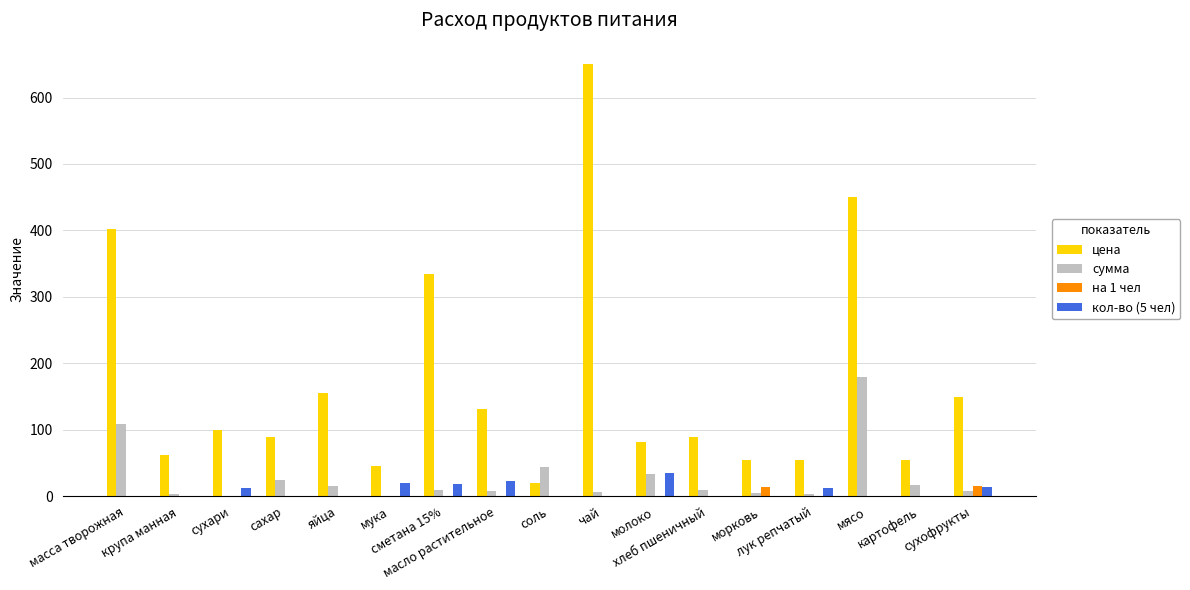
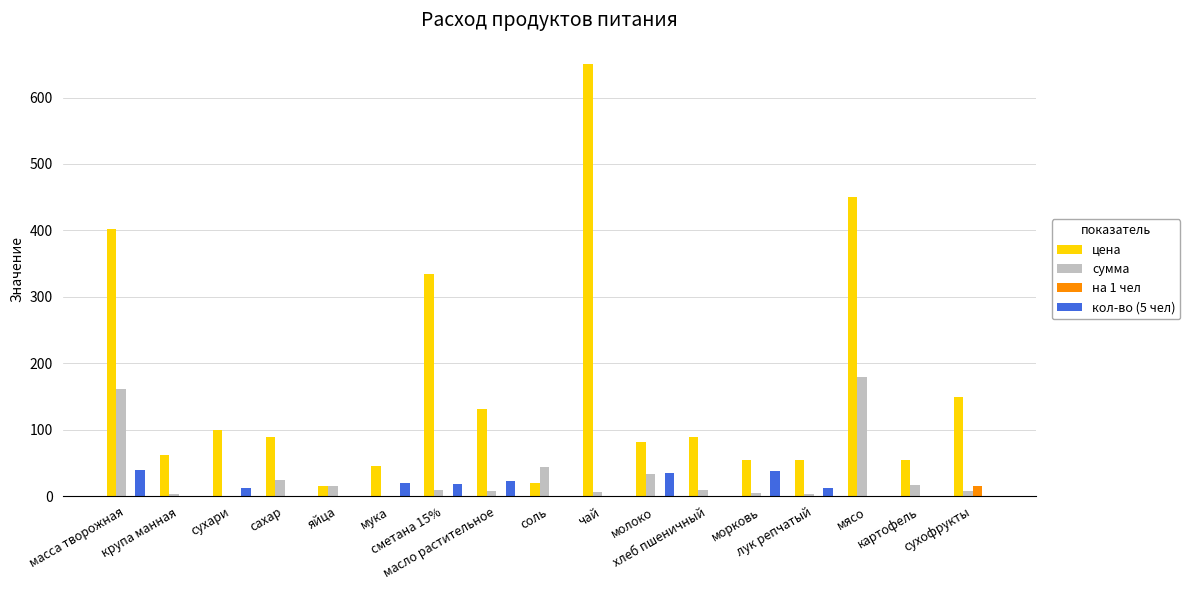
сумма, масса творожная: 110 -> 160
кол-во (5 чел), масса творожная: 0 -> 40
цена, яйца: 160 -> 20
на 1 чел, морковь: 10 -> 0
кол-во (5 чел), морковь: 0 -> 40
кол-во (5 чел), сухофрукты: 10 -> 0
